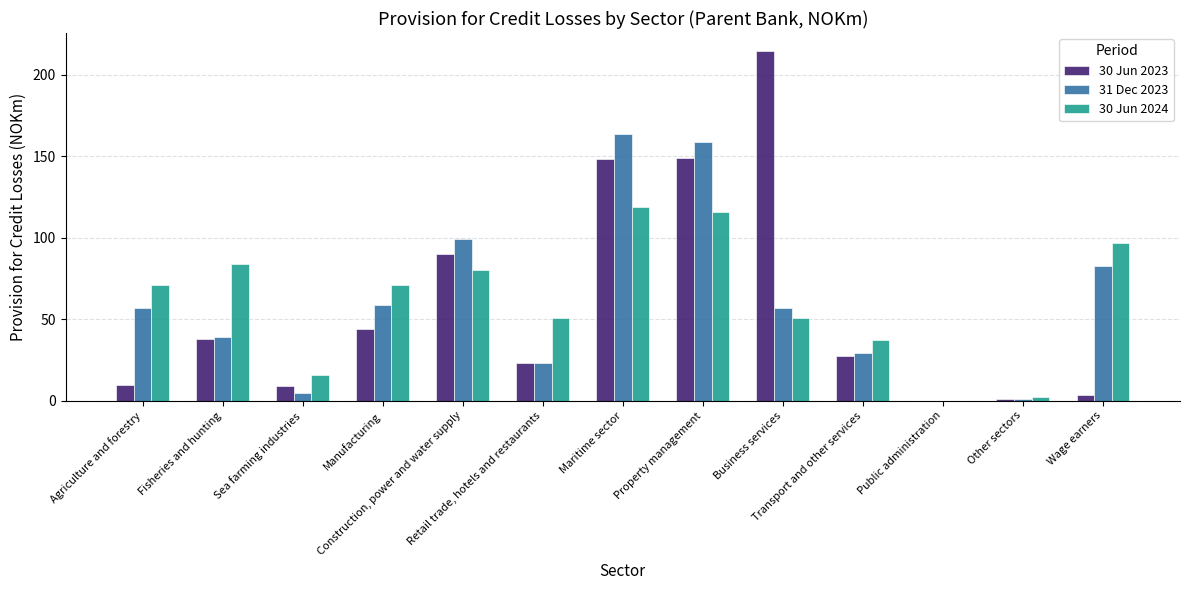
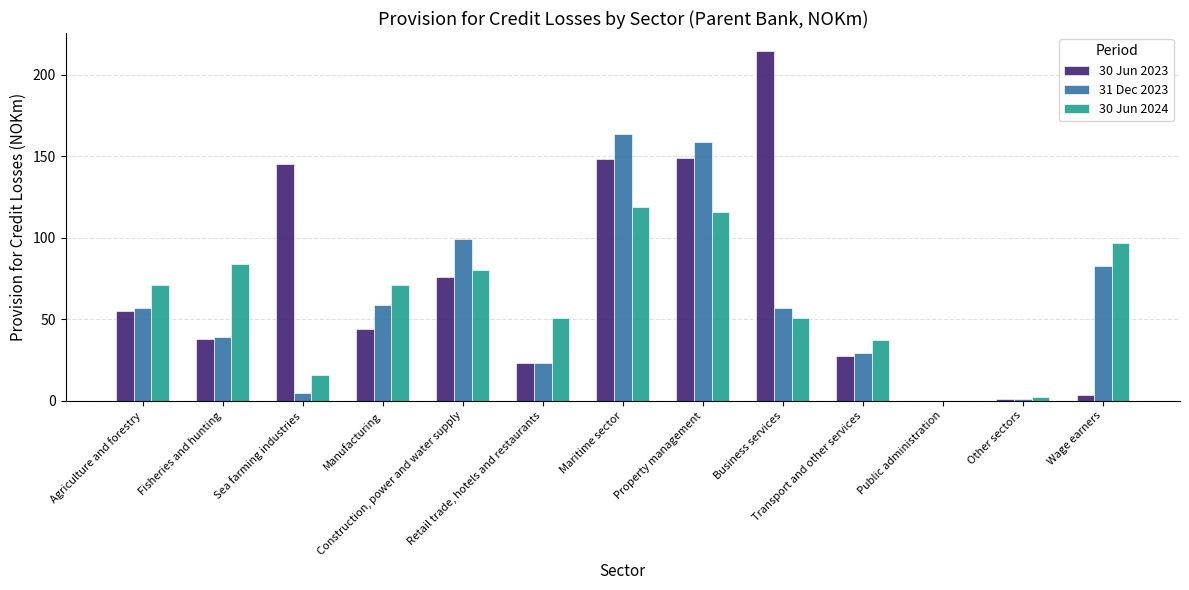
30 Jun 2023, Agriculture and forestry: 10 -> 55
30 Jun 2023, Sea farming industries: 9 -> 146
30 Jun 2023, Construction, power and water supply: 90 -> 76
